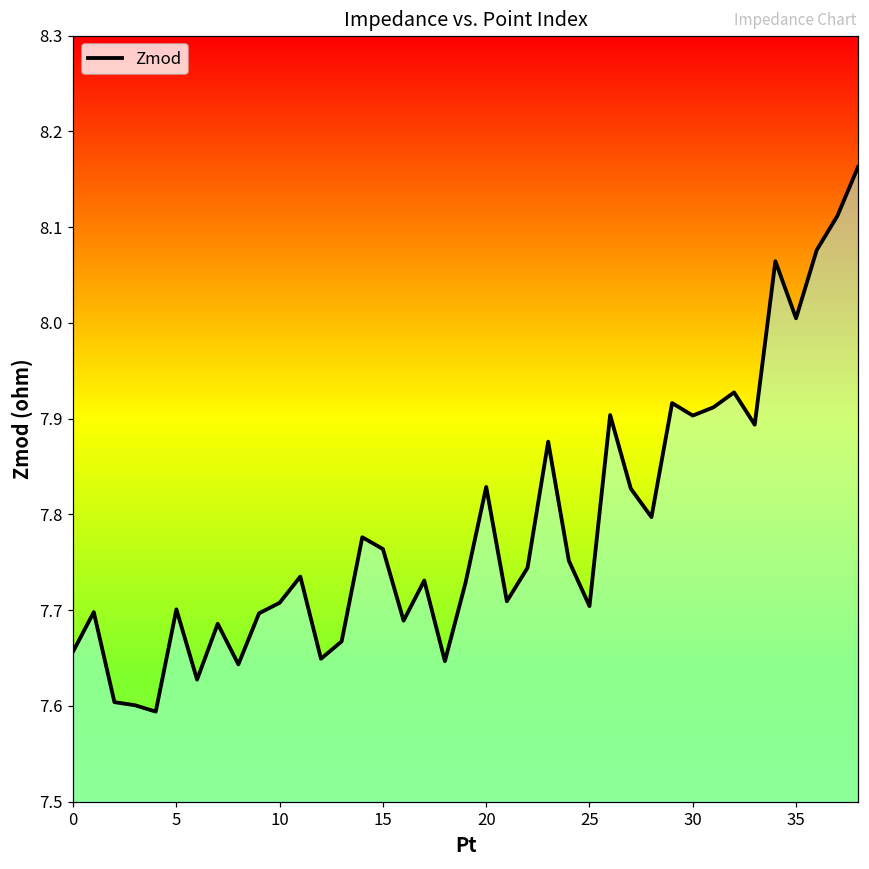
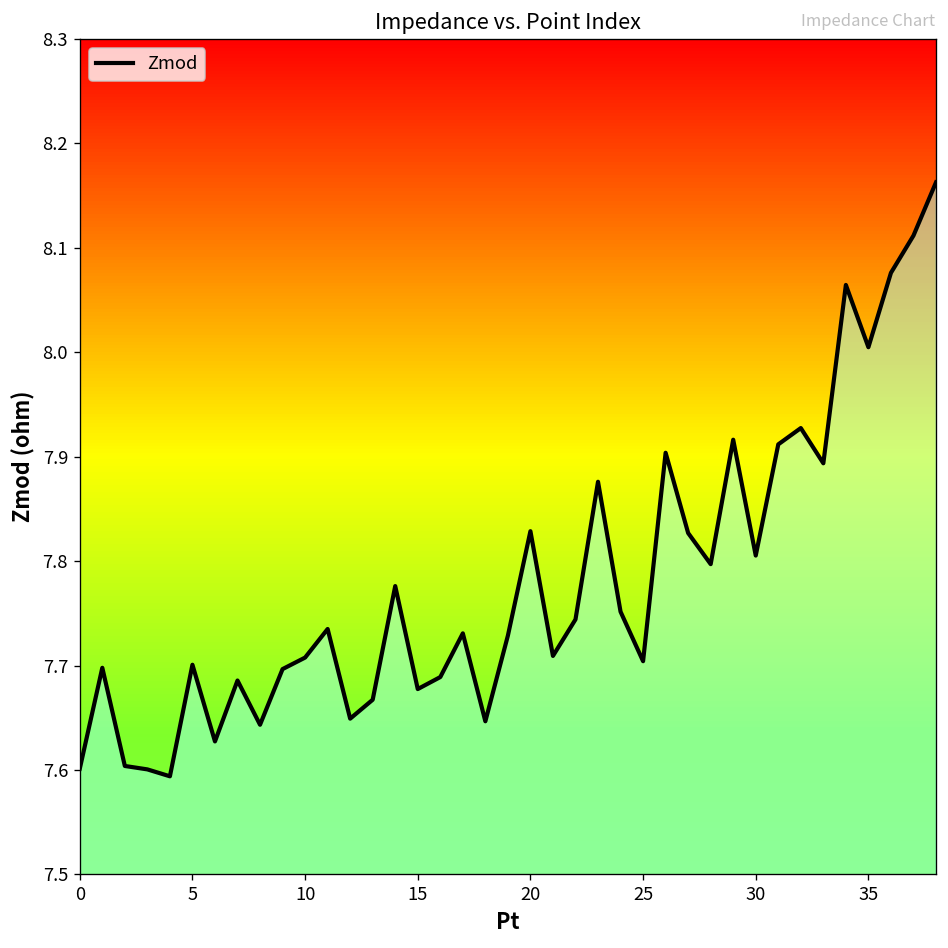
0: 7.66 -> 7.60
15: 7.76 -> 7.68
30: 7.90 -> 7.81
